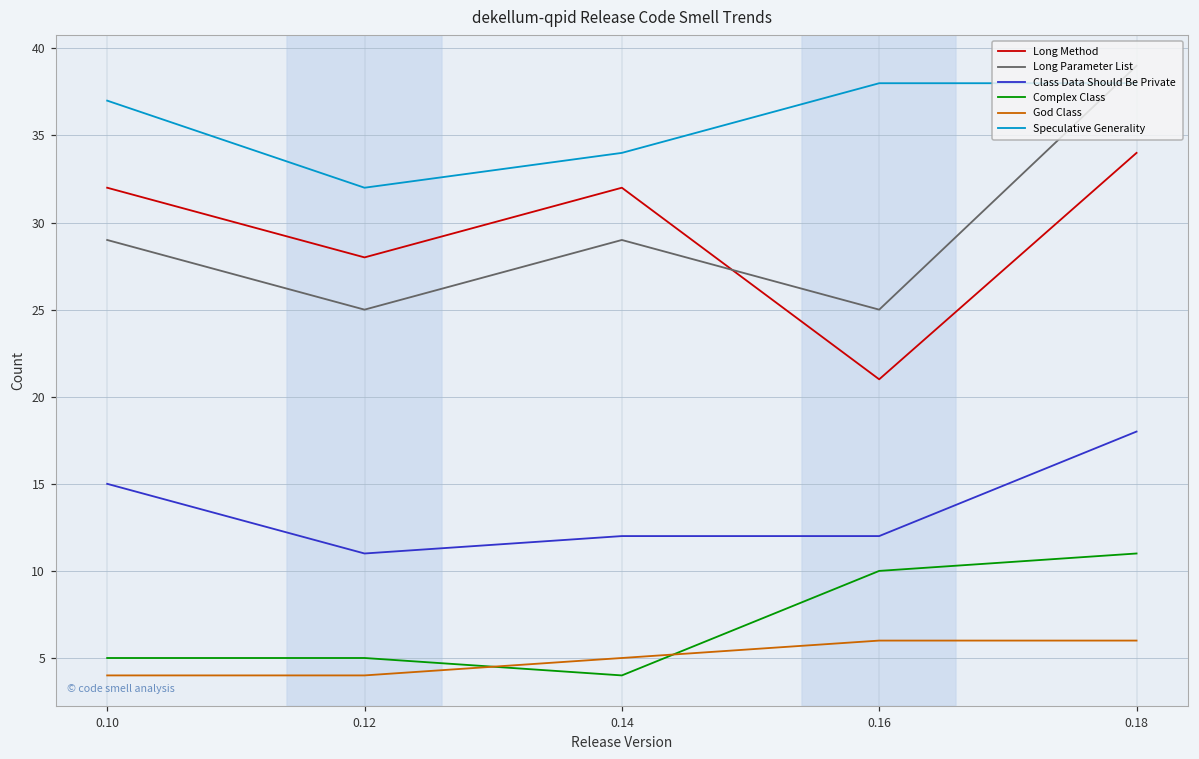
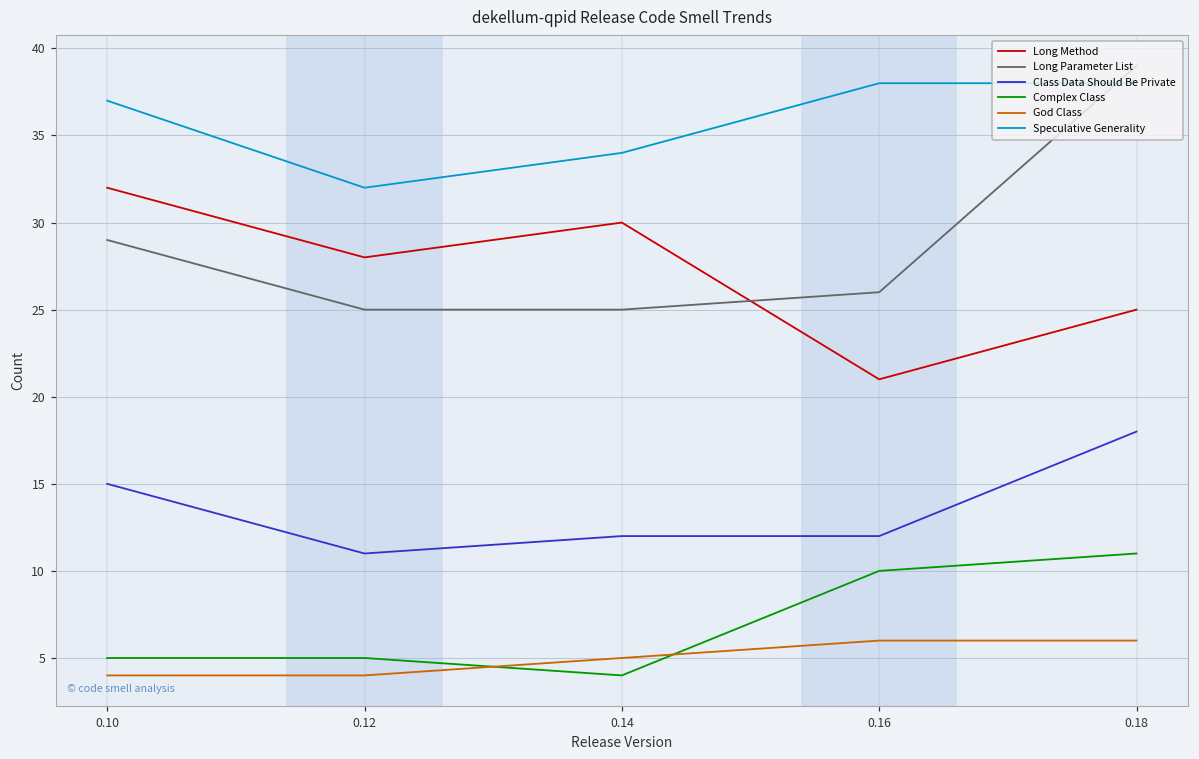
Long Method, 0.14: 32 -> 30
Long Parameter List, 0.14: 29 -> 25
Long Parameter List, 0.16: 25 -> 26
Long Method, 0.18: 34 -> 25
